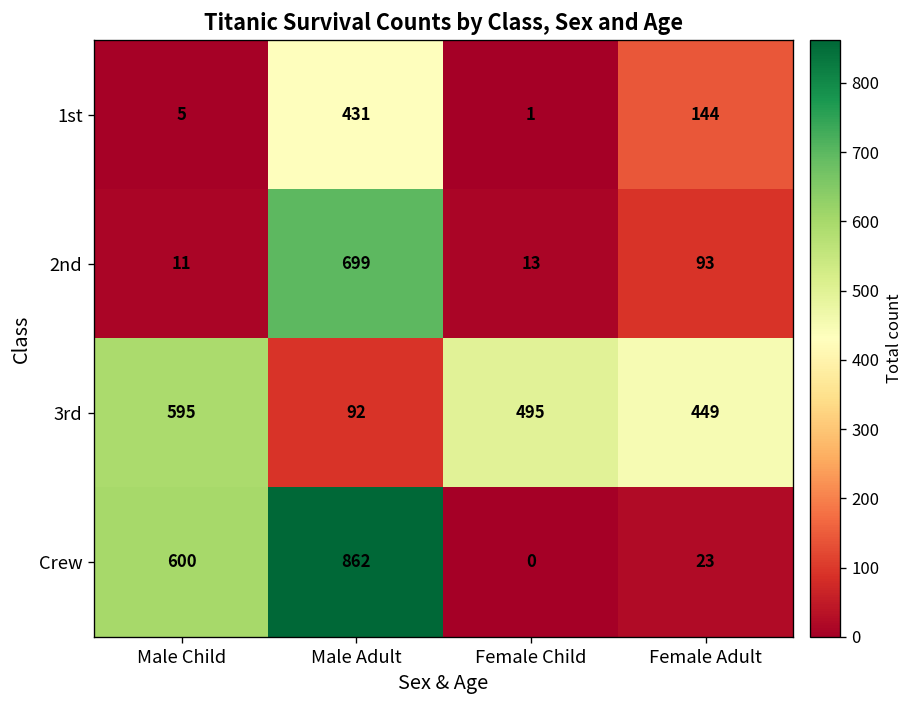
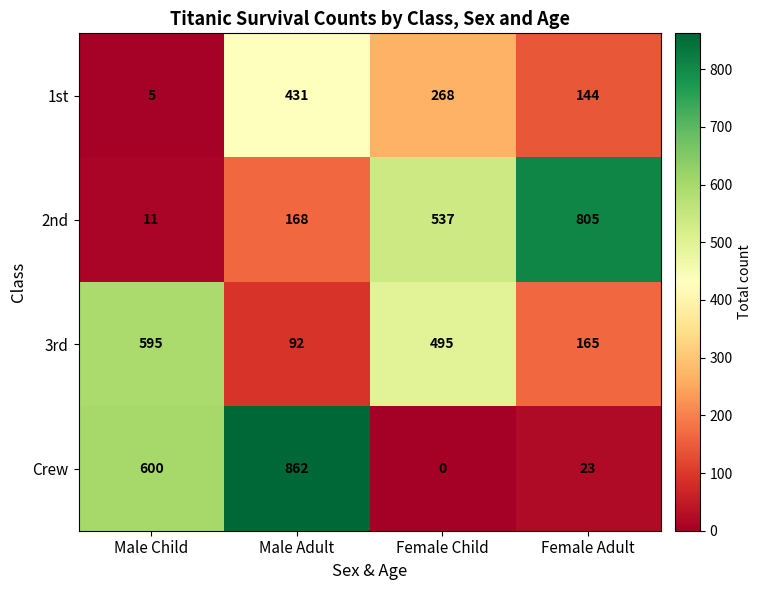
1st, Female Child: 1 -> 268
2nd, Male Adult: 699 -> 168
2nd, Female Child: 13 -> 537
2nd, Female Adult: 93 -> 805
3rd, Female Adult: 449 -> 165
